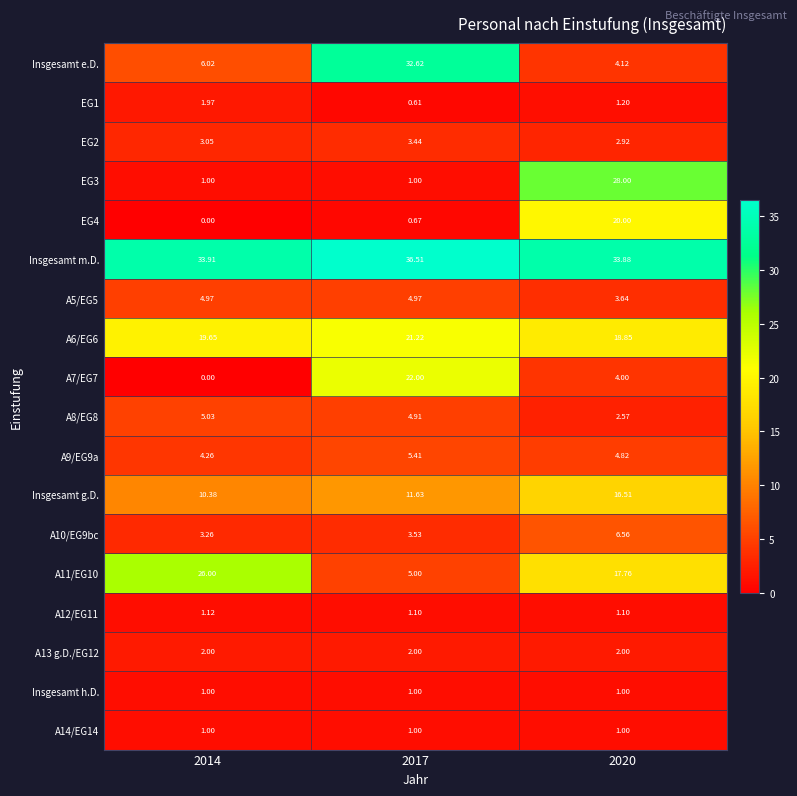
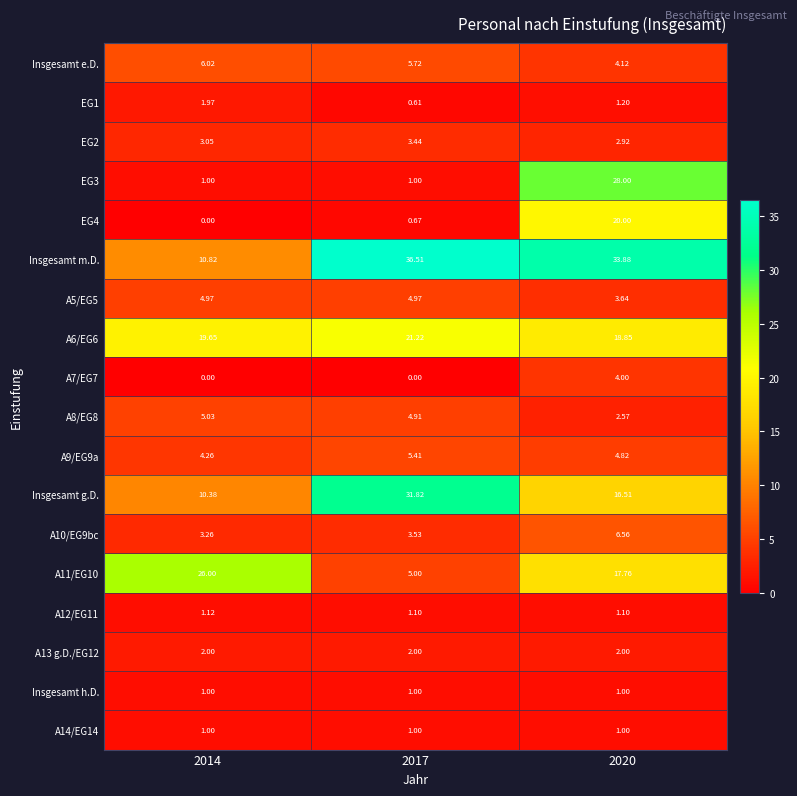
Insgesamt e.D., 2017: 32.62 -> 5.72
Insgesamt m.D., 2014: 33.91 -> 10.82
A7/EG7, 2017: 22.00 -> 0.00
Insgesamt g.D., 2017: 11.63 -> 31.82
